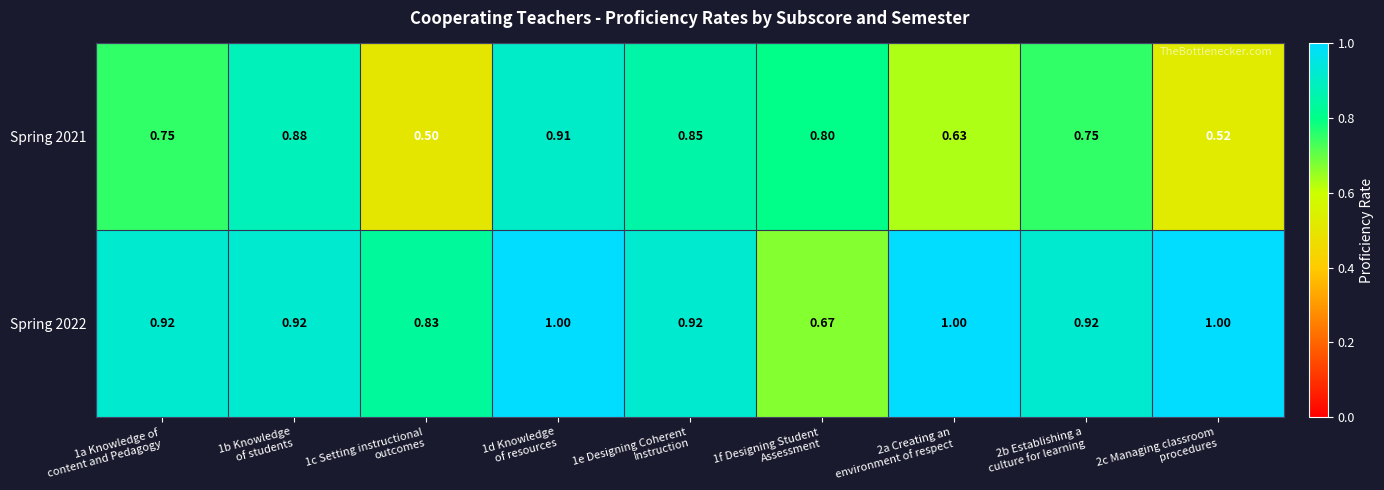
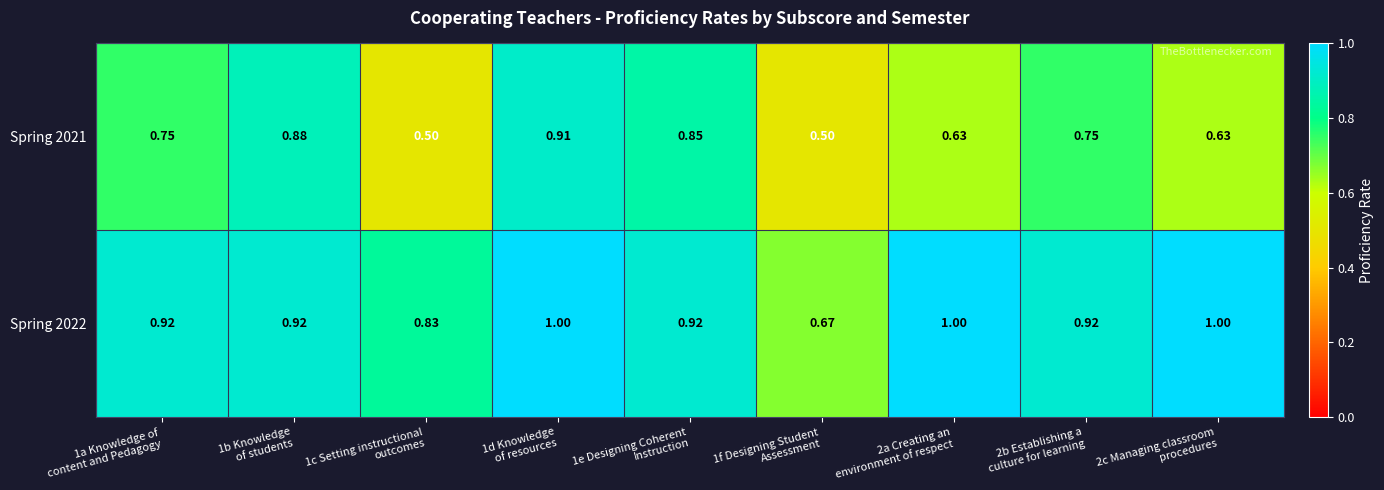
Spring 2021, 1f Designing Student Assessment: 0.80 -> 0.50
Spring 2021, 2c Managing classroom procedures: 0.52 -> 0.63
